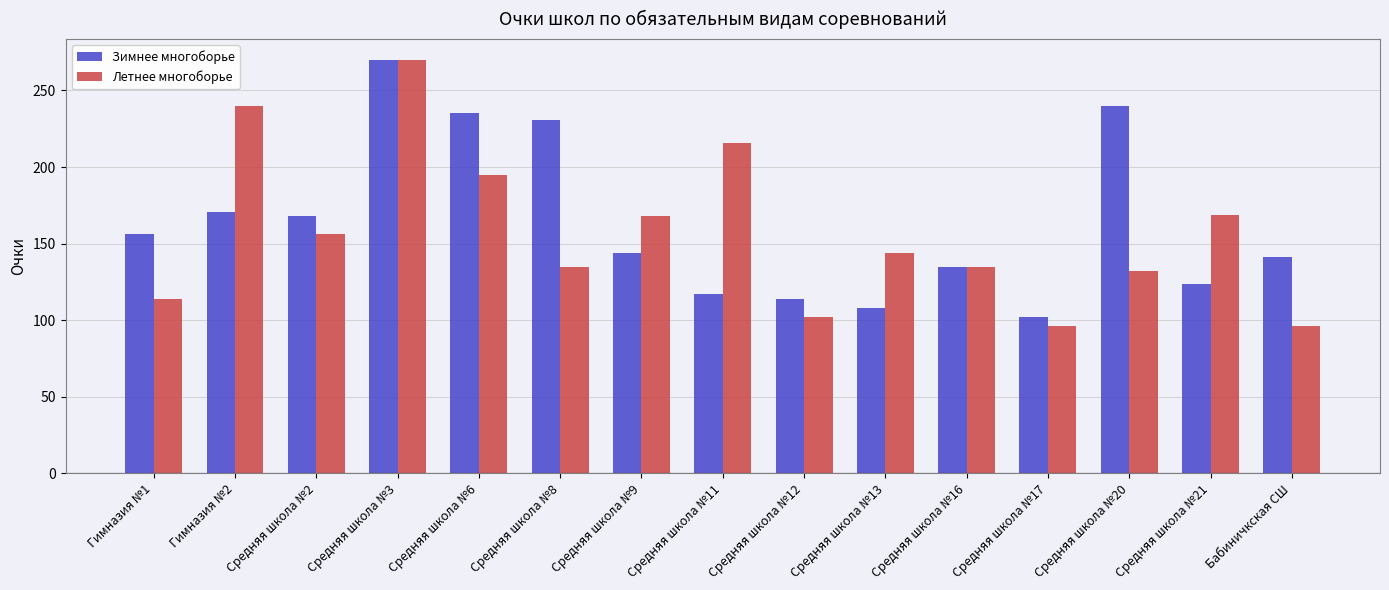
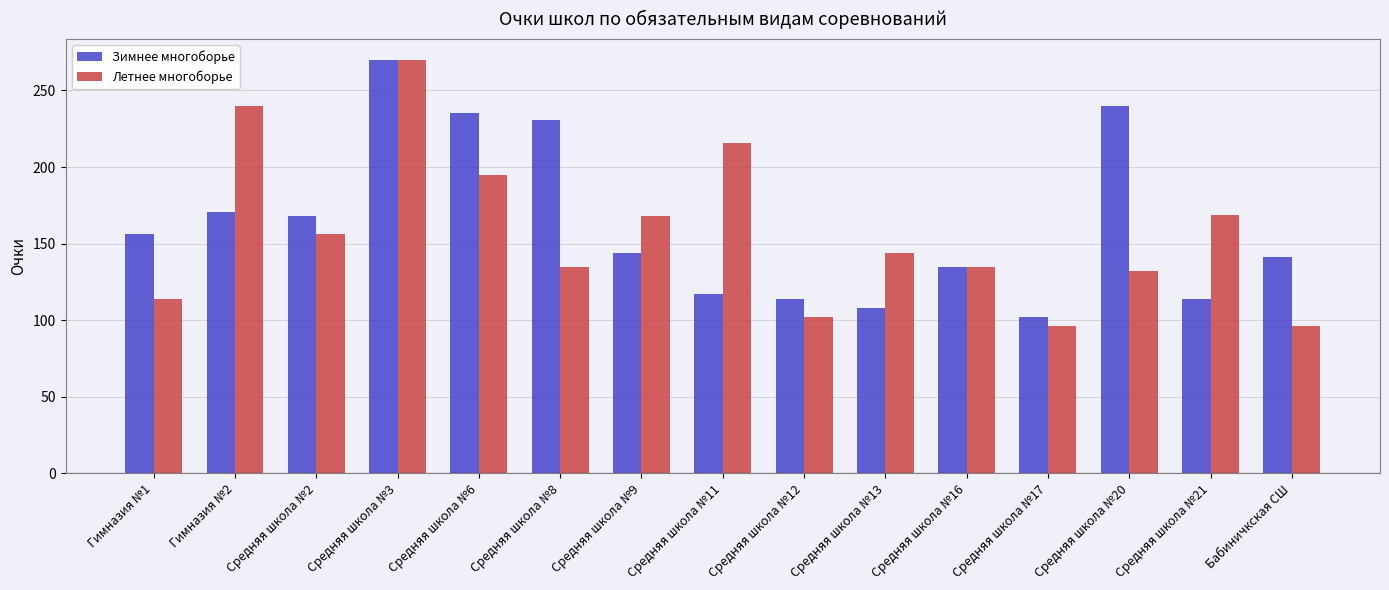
Зимнее многоборье, Средняя школа №21: 124 -> 114
